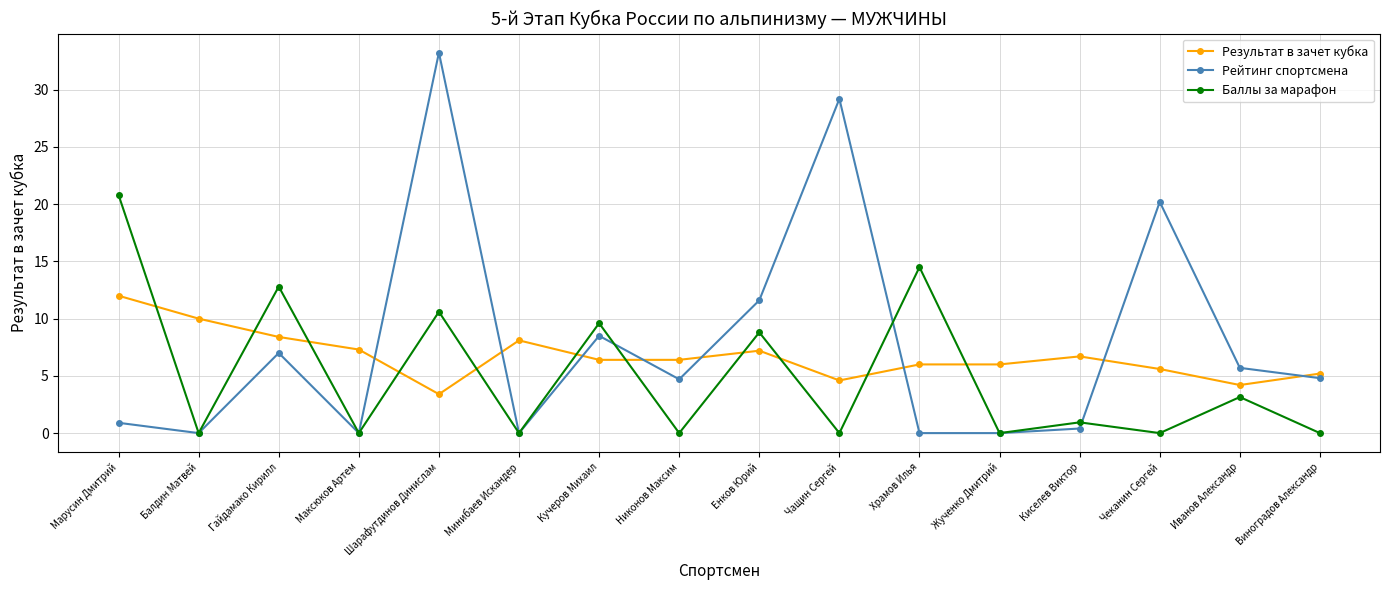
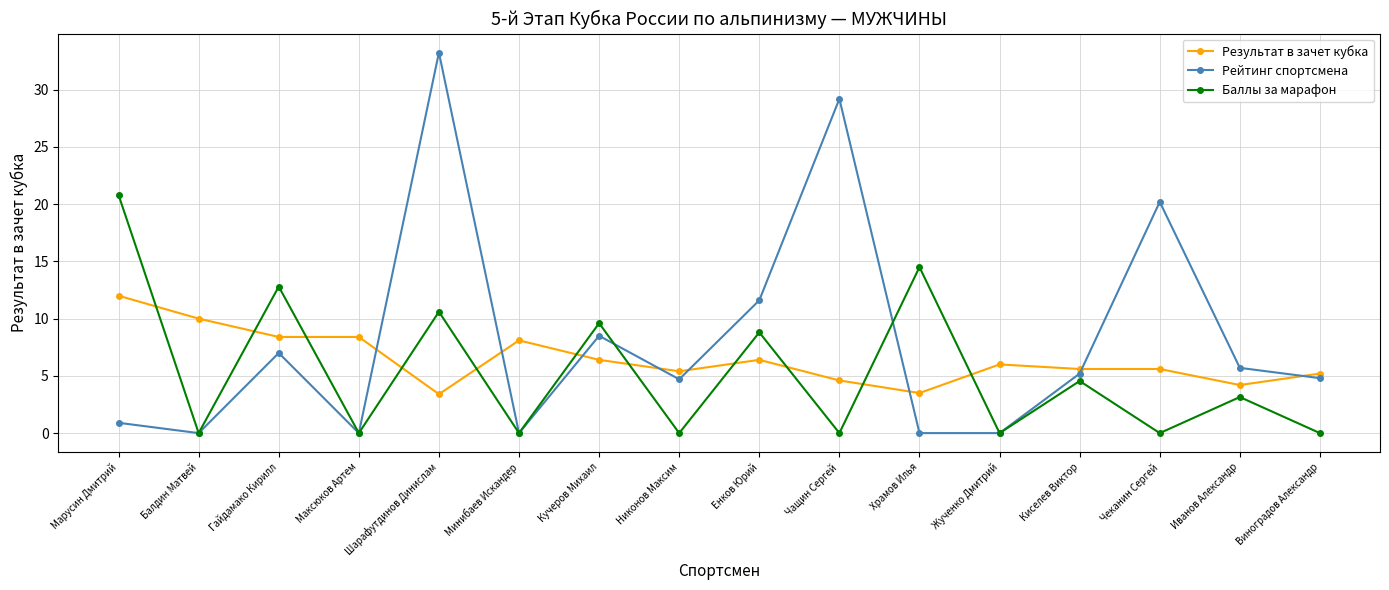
Результат в зачет кубка, Максюков Артем: 7.3 -> 8.4
Результат в зачет кубка, Никонов Максим: 6.4 -> 5.4
Результат в зачет кубка, Енков Юрий: 7.2 -> 6.4
Результат в зачет кубка, Храмов Илья: 6.0 -> 3.5
Результат в зачет кубка, Киселев Виктор: 6.7 -> 5.6
Рейтинг спортсмена, Киселев Виктор: 0.4 -> 5.2
Баллы за марафон, Киселев Виктор: 0.9 -> 4.6
